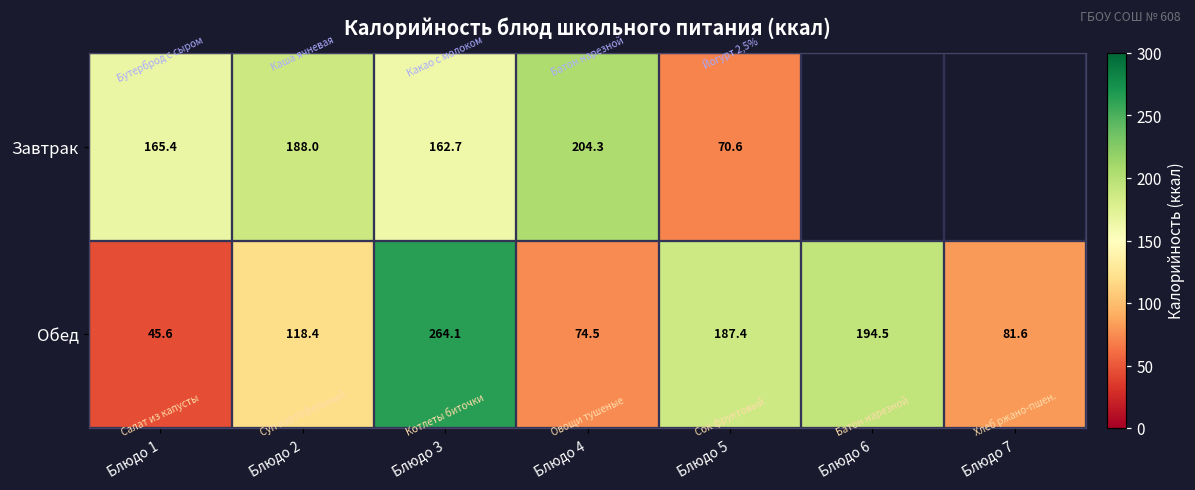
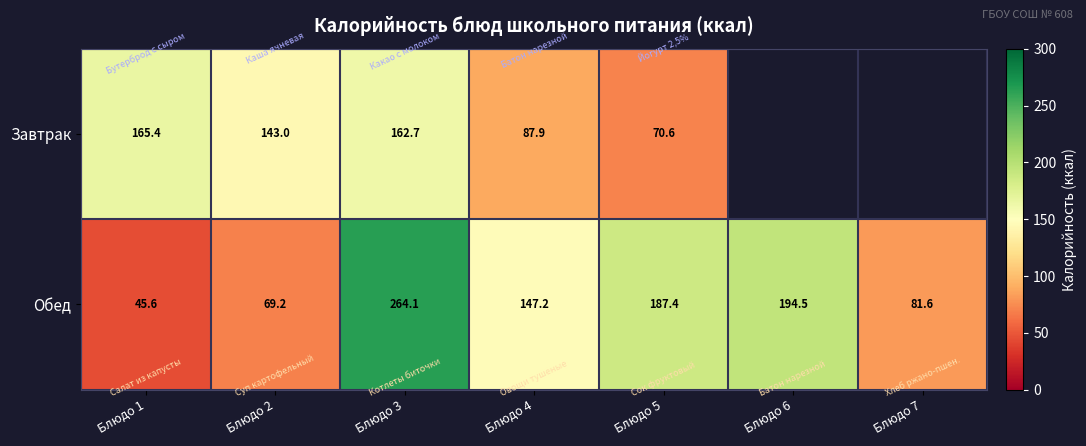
Завтрак, Блюдо 2: 188.0 -> 143.0
Завтрак, Блюдо 4: 204.3 -> 87.9
Обед, Блюдо 2: 118.4 -> 69.2
Обед, Блюдо 4: 74.5 -> 147.2
